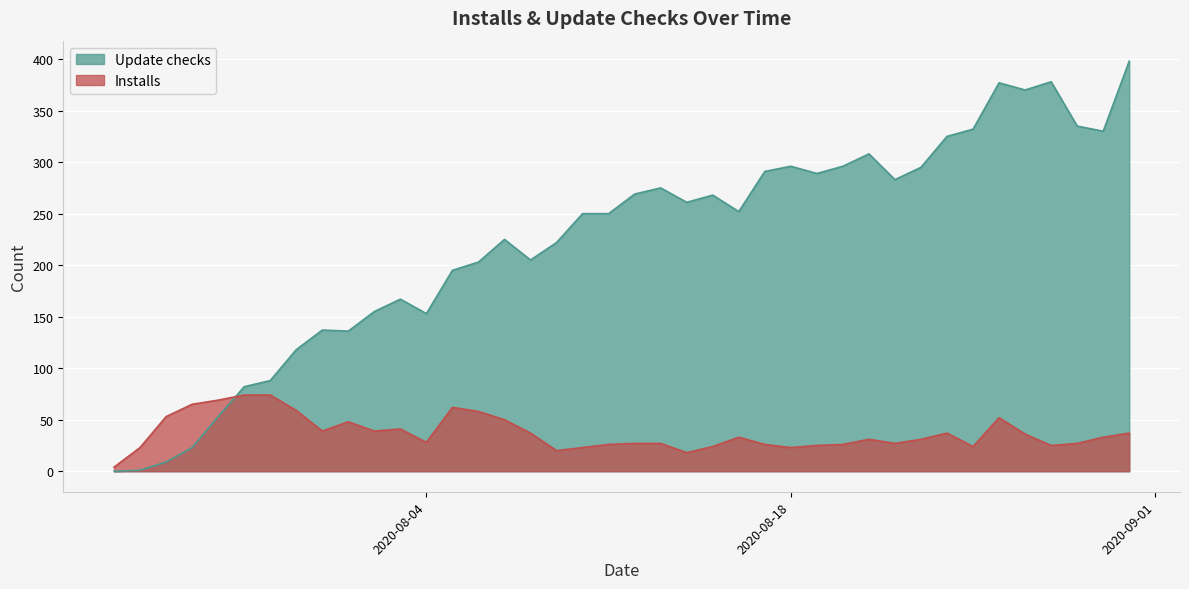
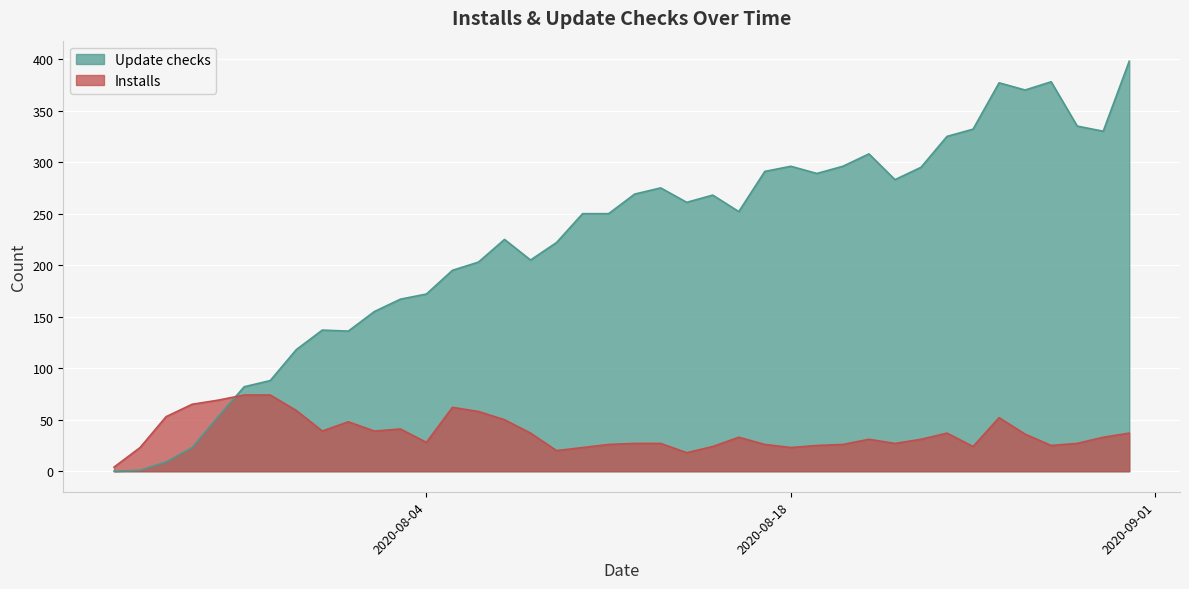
Update checks, 2020-08-04: 153 -> 172
